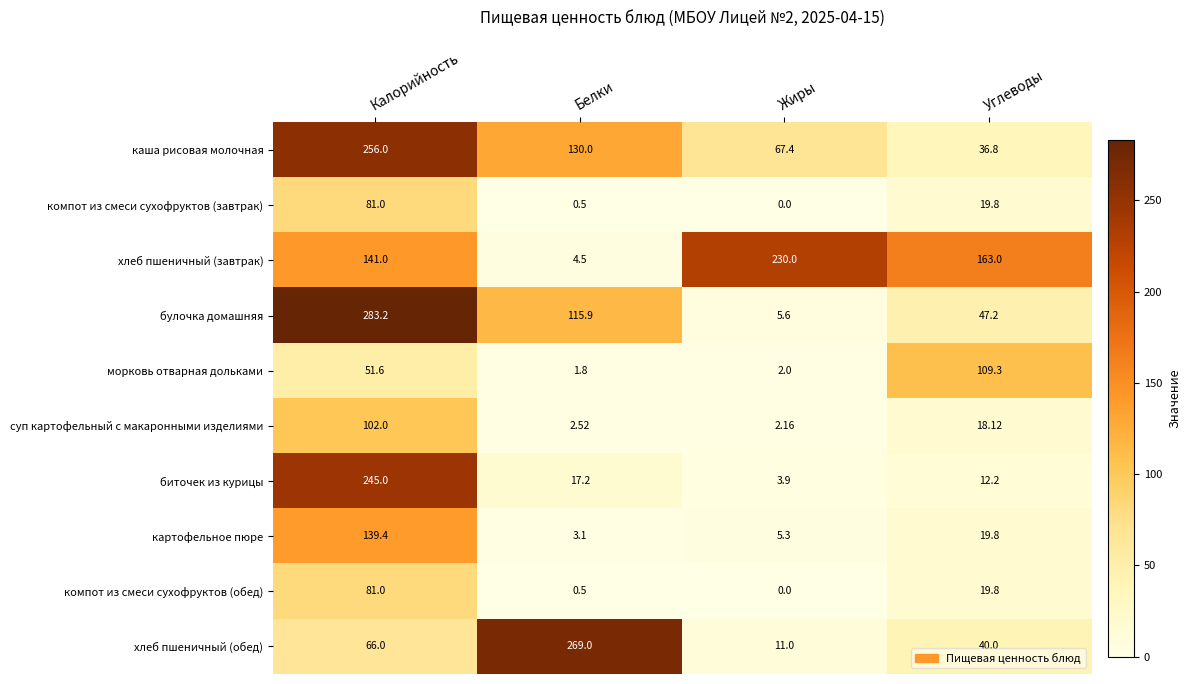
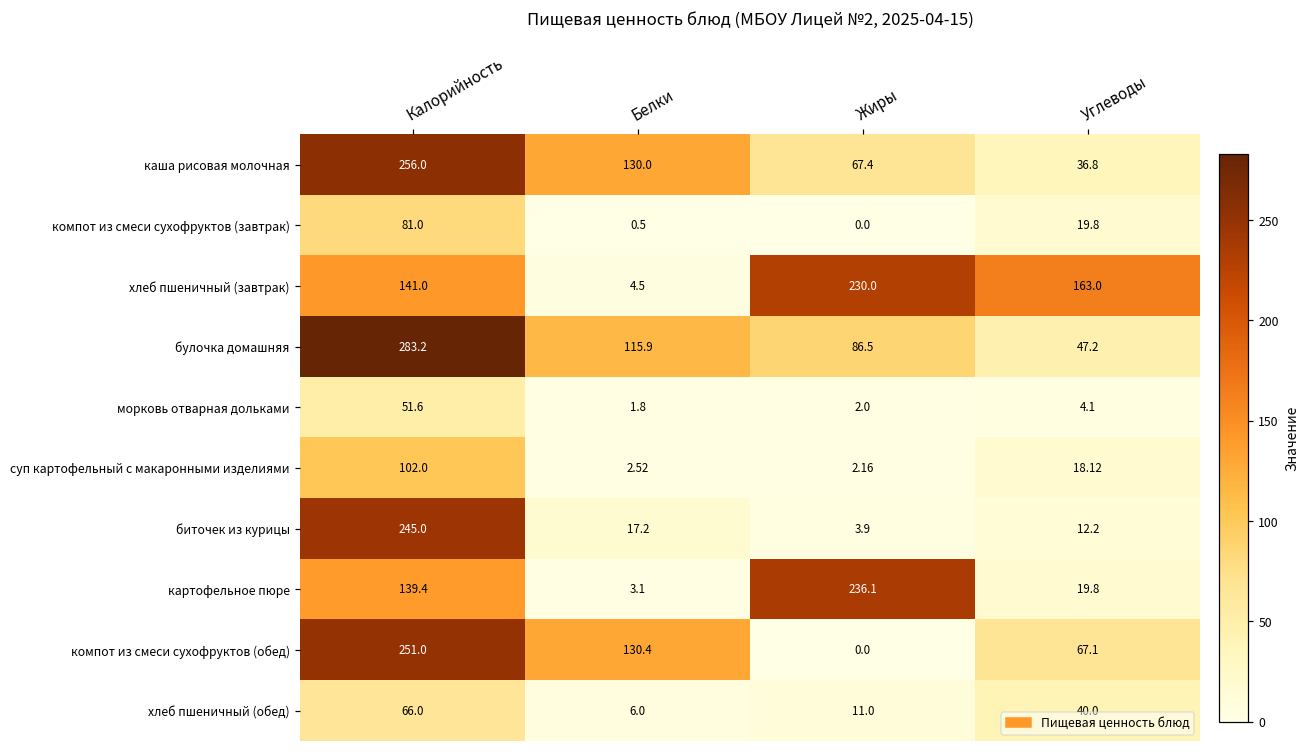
булочка домашняя, Жиры: 5.6 -> 86.5
морковь отварная дольками, Углеводы: 109.3 -> 4.1
картофельное пюре, Жиры: 5.3 -> 236.1
компот из смеси сухофруктов (обед), Калорийность: 81.0 -> 251.0
компот из смеси сухофруктов (обед), Белки: 0.5 -> 130.4
компот из смеси сухофруктов (обед), Углеводы: 19.8 -> 67.1
хлеб пшеничный (обед), Белки: 269.0 -> 6.0
